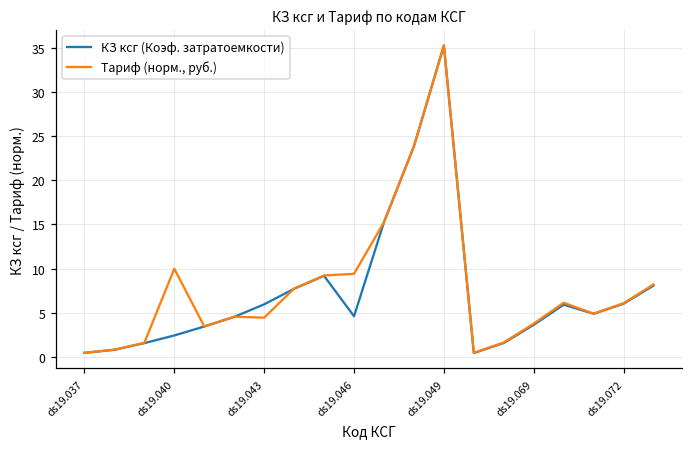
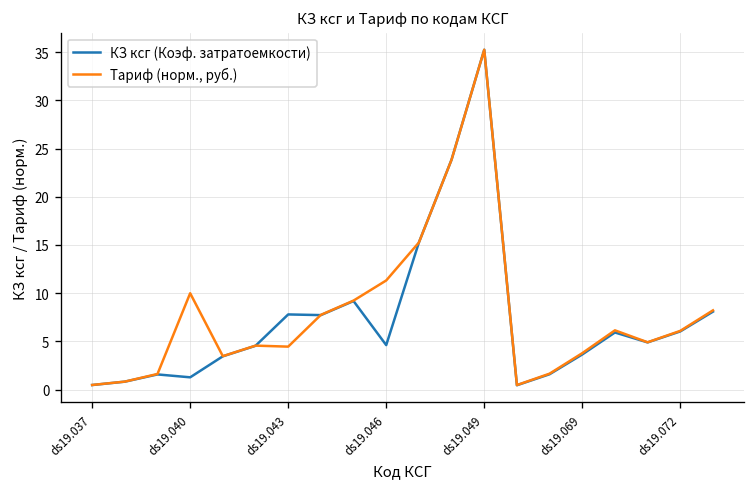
КЗ ксг (Коэф. затратоемкости), ds19.040: 2 -> 1
КЗ ксг (Коэф. затратоемкости), ds19.043: 6 -> 8
Тариф (норм., руб.), ds19.046: 9 -> 11
